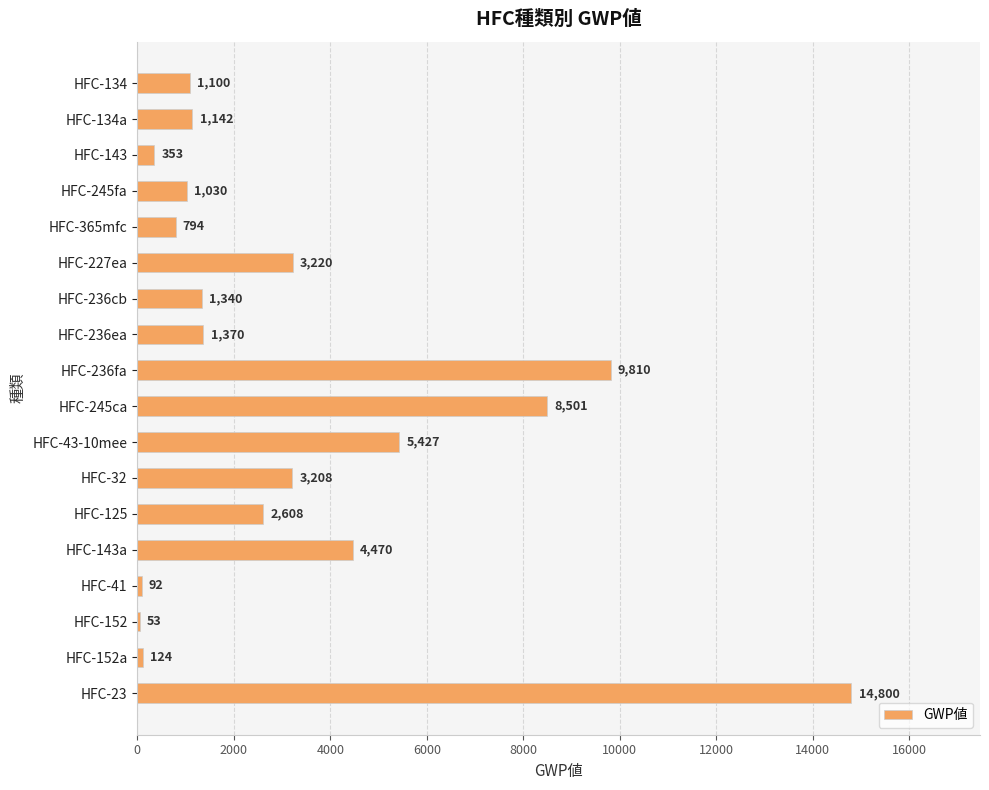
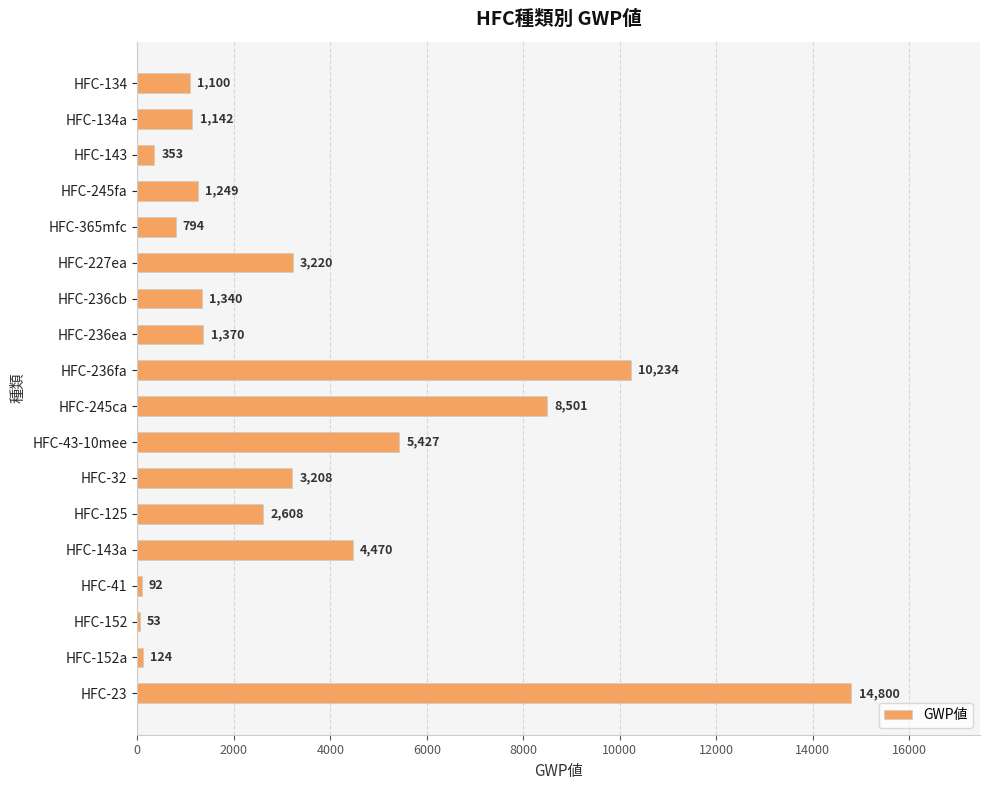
HFC-245fa: 1,030 -> 1,249
HFC-236fa: 9,810 -> 10,234
